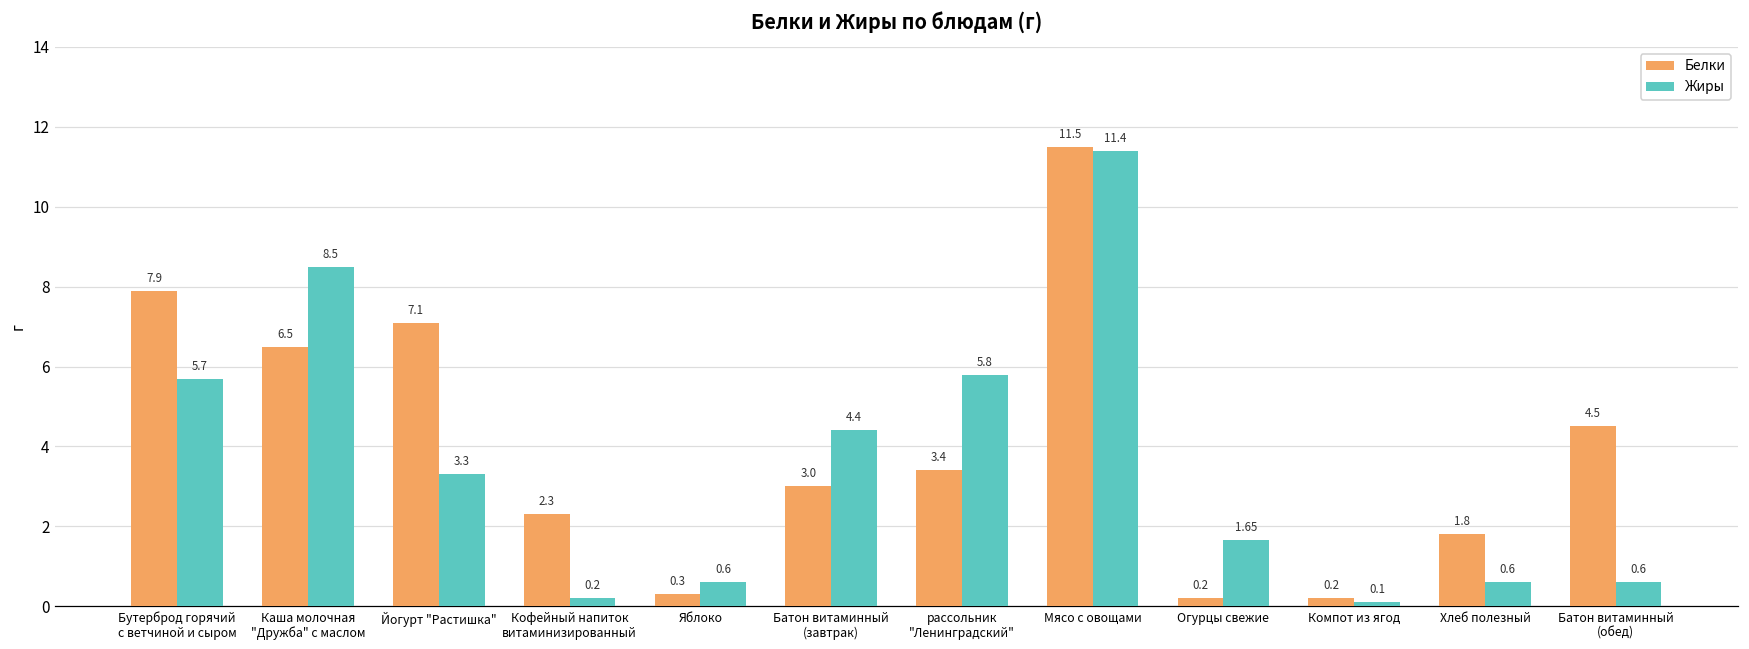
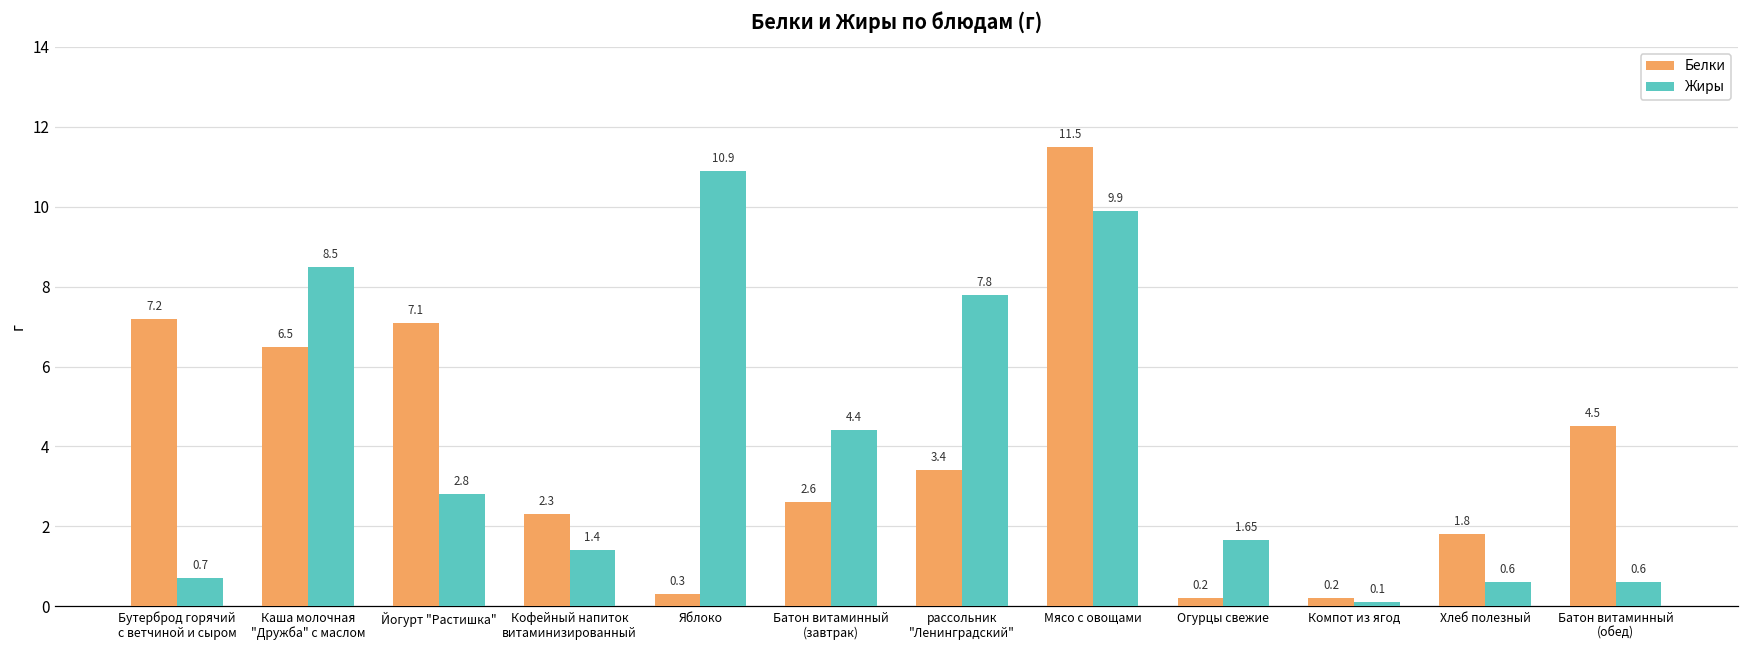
Белки, Бутерброд горячий с ветчиной и сыром: 7.9 -> 7.2
Жиры, Бутерброд горячий с ветчиной и сыром: 5.7 -> 0.7
Жиры, Йогурт "Растишка": 3.3 -> 2.8
Жиры, Кофейный напиток витаминизированный: 0.2 -> 1.4
Жиры, Яблоко: 0.6 -> 10.9
Белки, Батон витаминный (завтрак): 3.0 -> 2.6
Жиры, рассольник "Ленинградский": 5.8 -> 7.8
Жиры, Мясо с овощами: 11.4 -> 9.9
